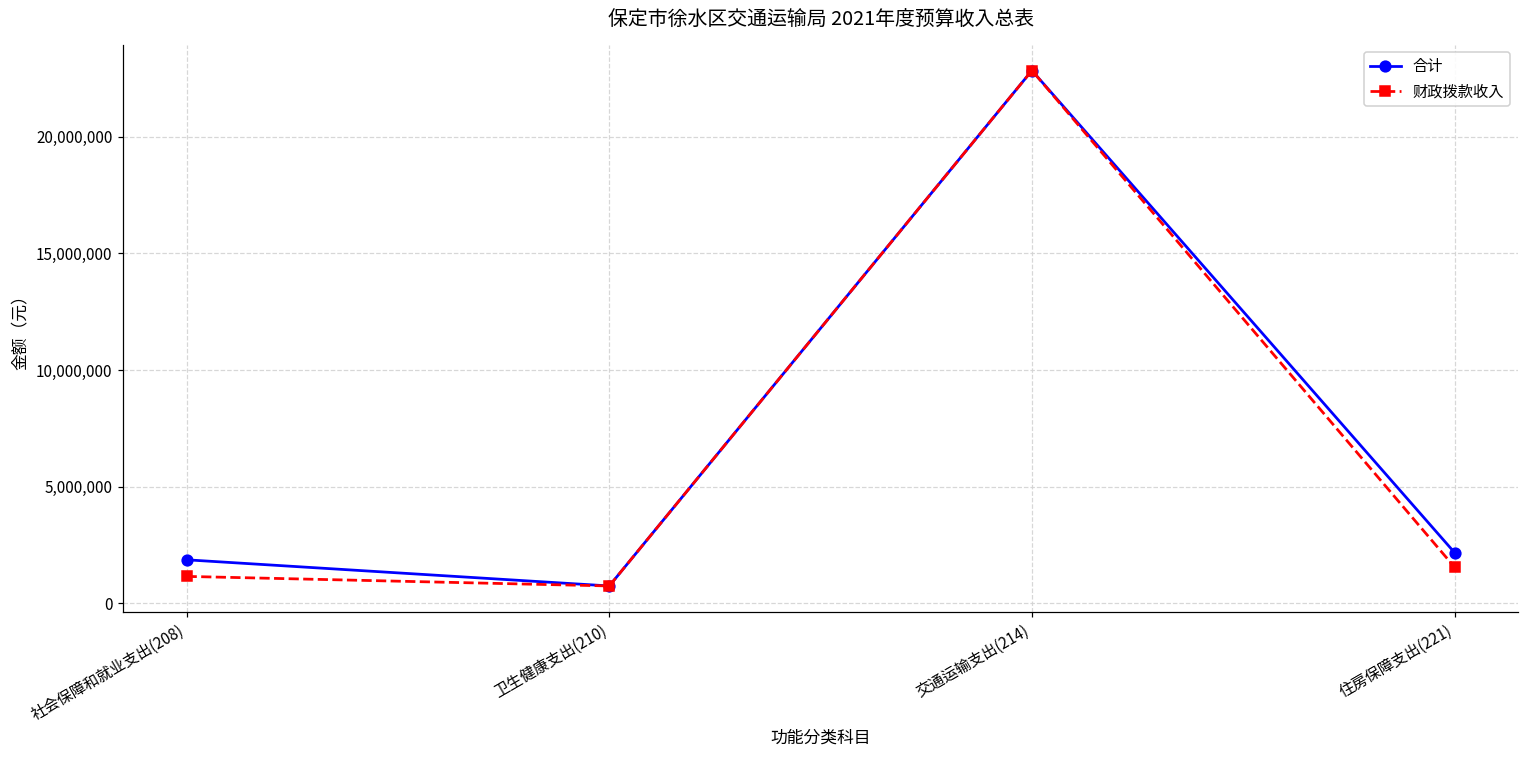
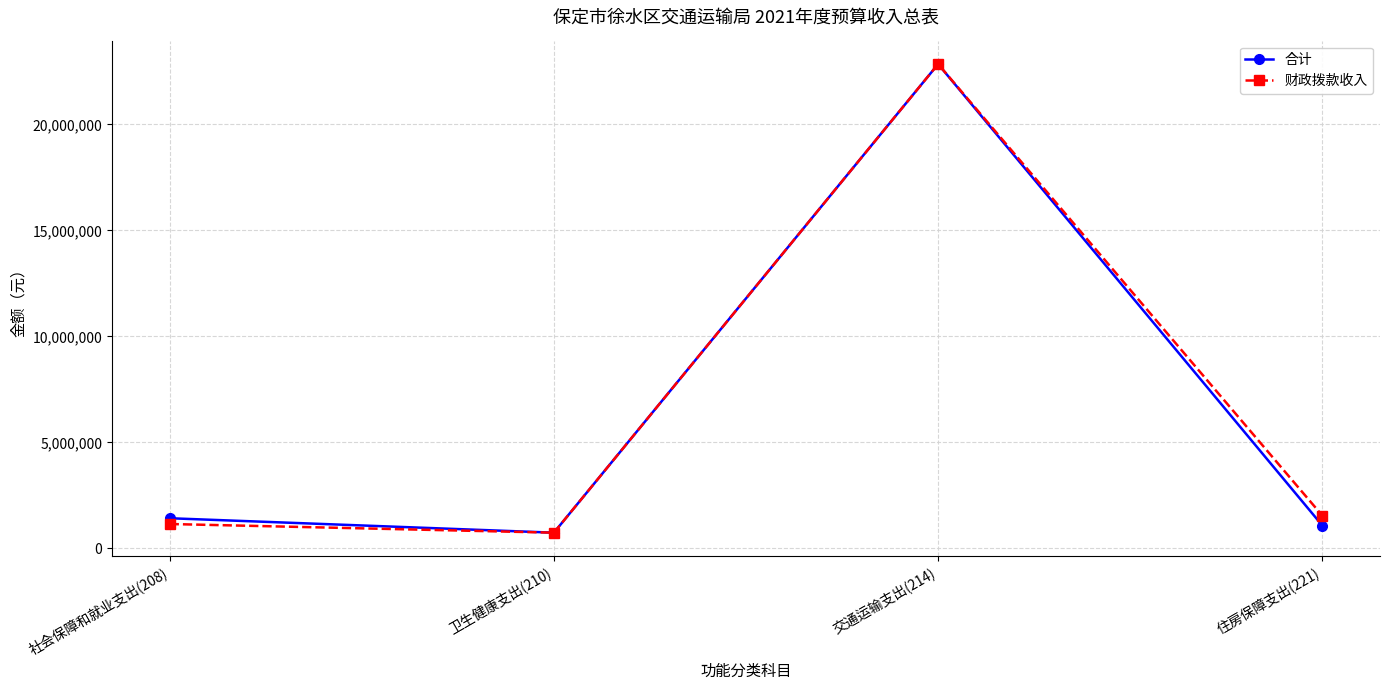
合计, 社会保障和就业支出(208): 1,900,000 -> 1,400,000
合计, 住房保障支出(221): 2,200,000 -> 1,100,000
